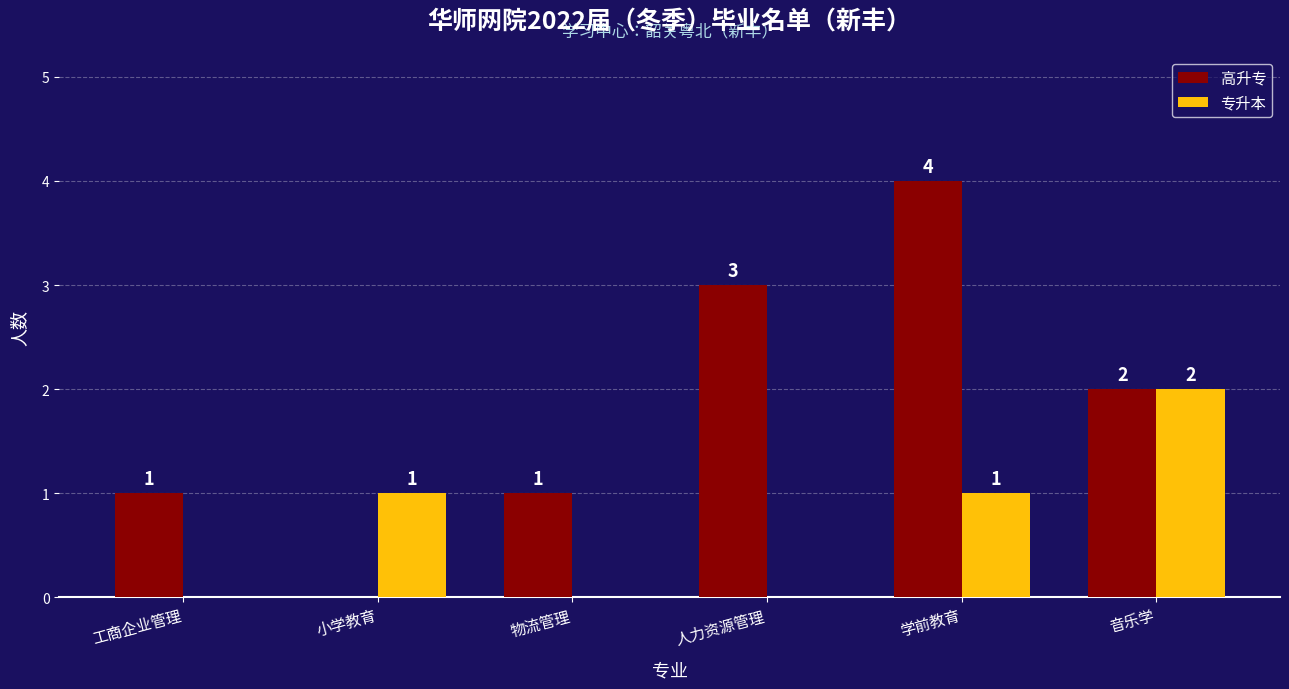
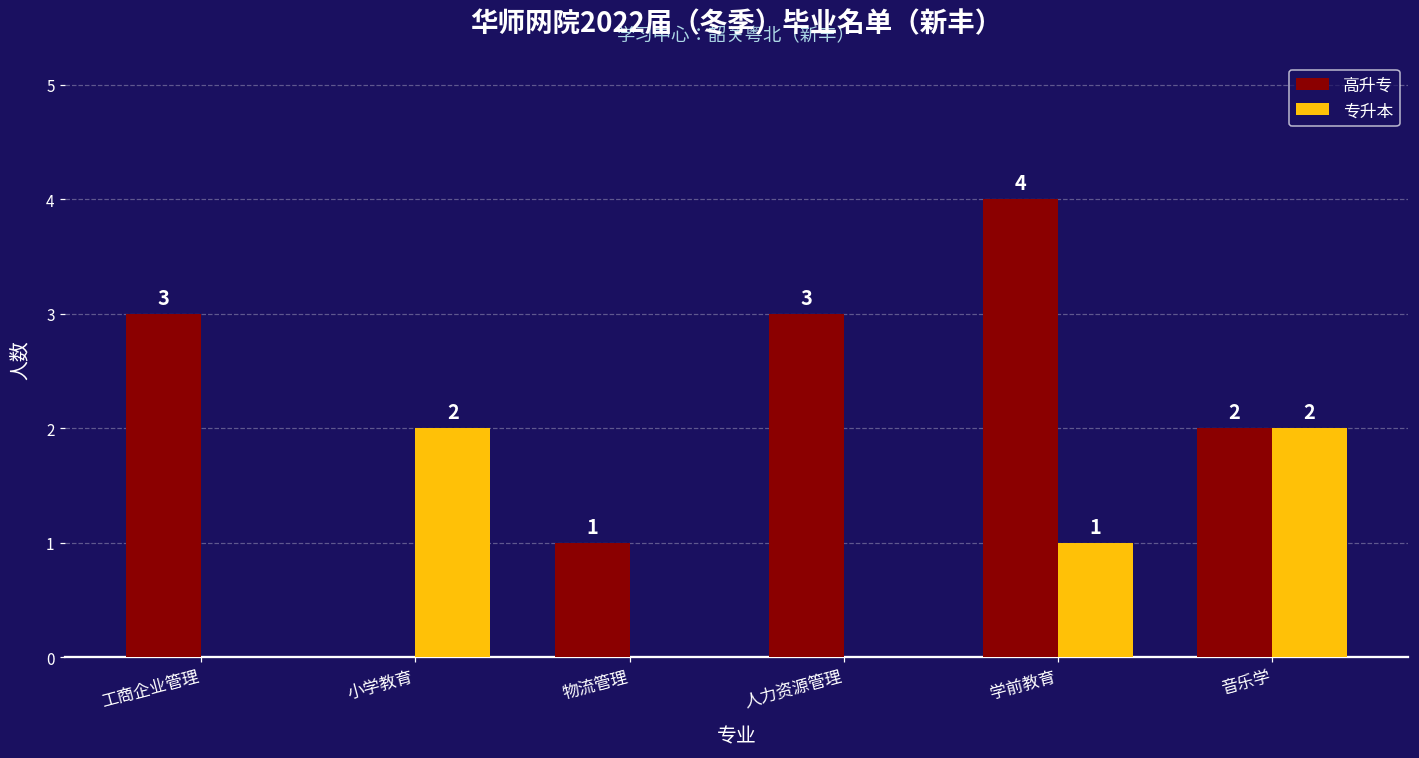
高升专, 工商企业管理: 1 -> 3
专升本, 小学教育: 1 -> 2
